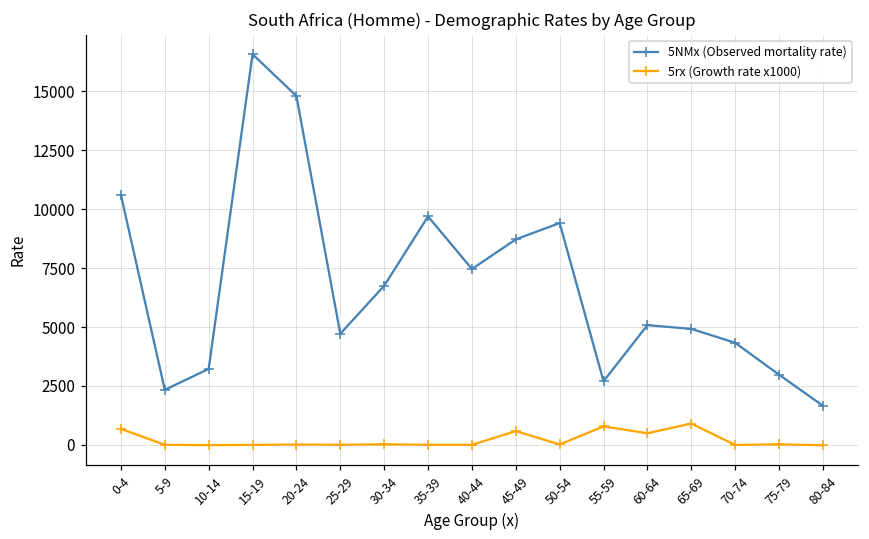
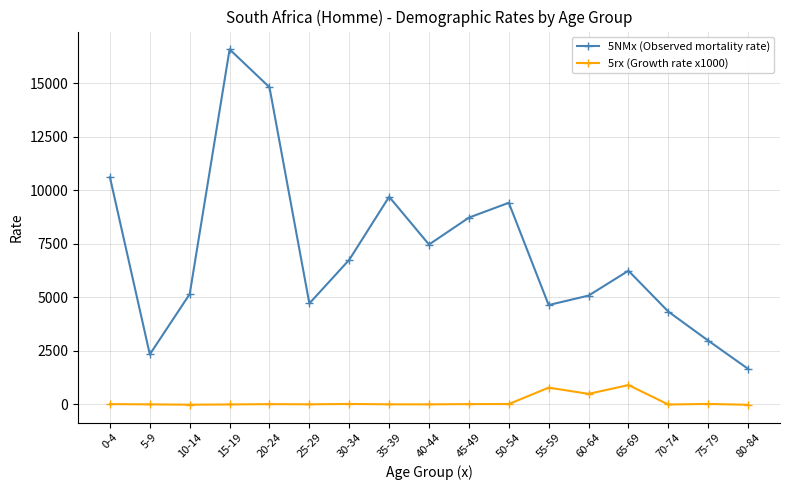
5rx (Growth rate x1000), 0-4: 700 -> 0
5NMx (Observed mortality rate), 10-14: 3200 -> 5200
5rx (Growth rate x1000), 45-49: 600 -> 0
5NMx (Observed mortality rate), 55-59: 2700 -> 4600
5NMx (Observed mortality rate), 65-69: 4900 -> 6200
